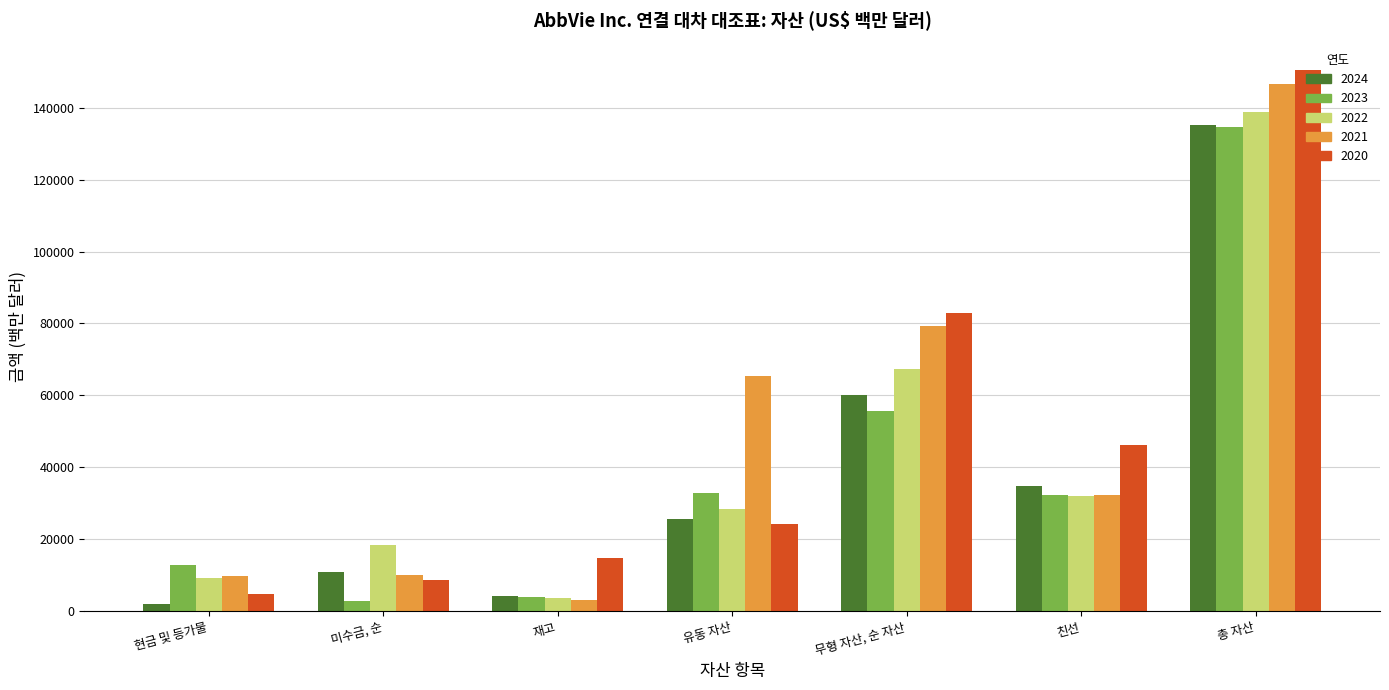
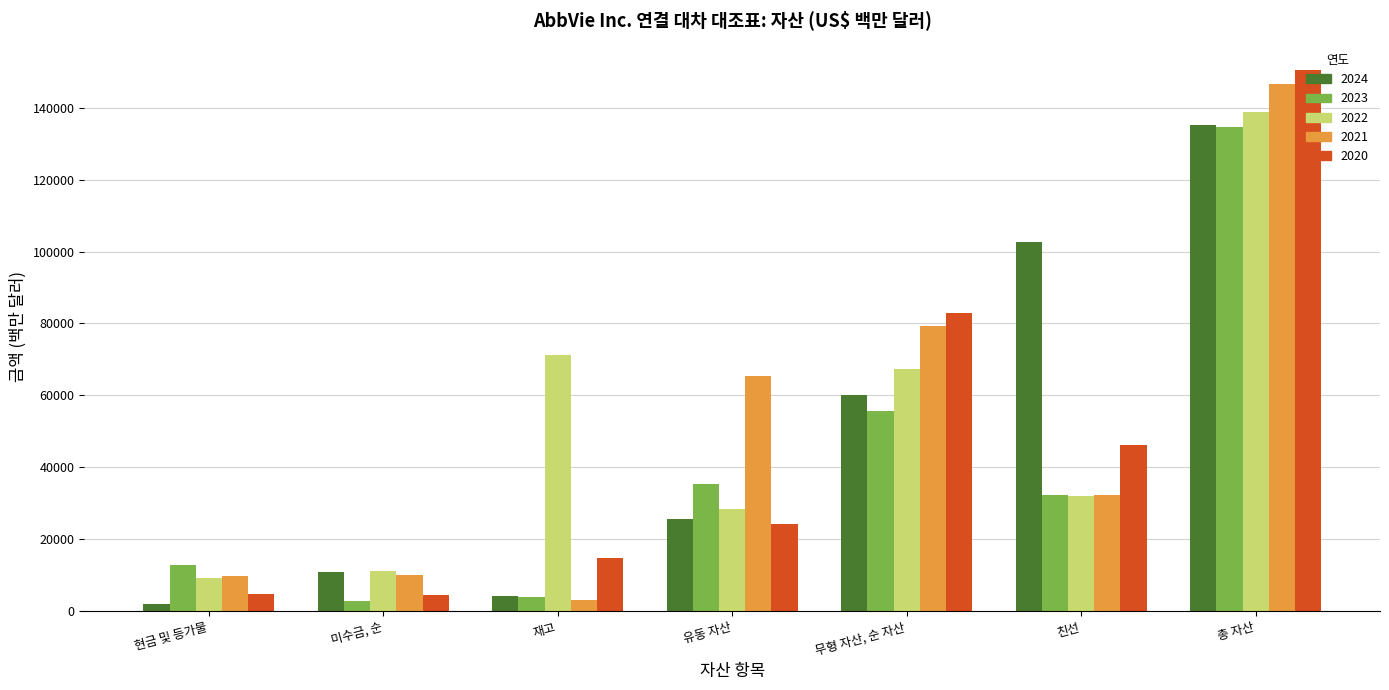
2022, 미수금, 순: 18000 -> 11000
2020, 미수금, 순: 9000 -> 5000
2022, 재고: 4000 -> 71000
2023, 유동 자산: 33000 -> 35000
2024, 친선: 35000 -> 103000
